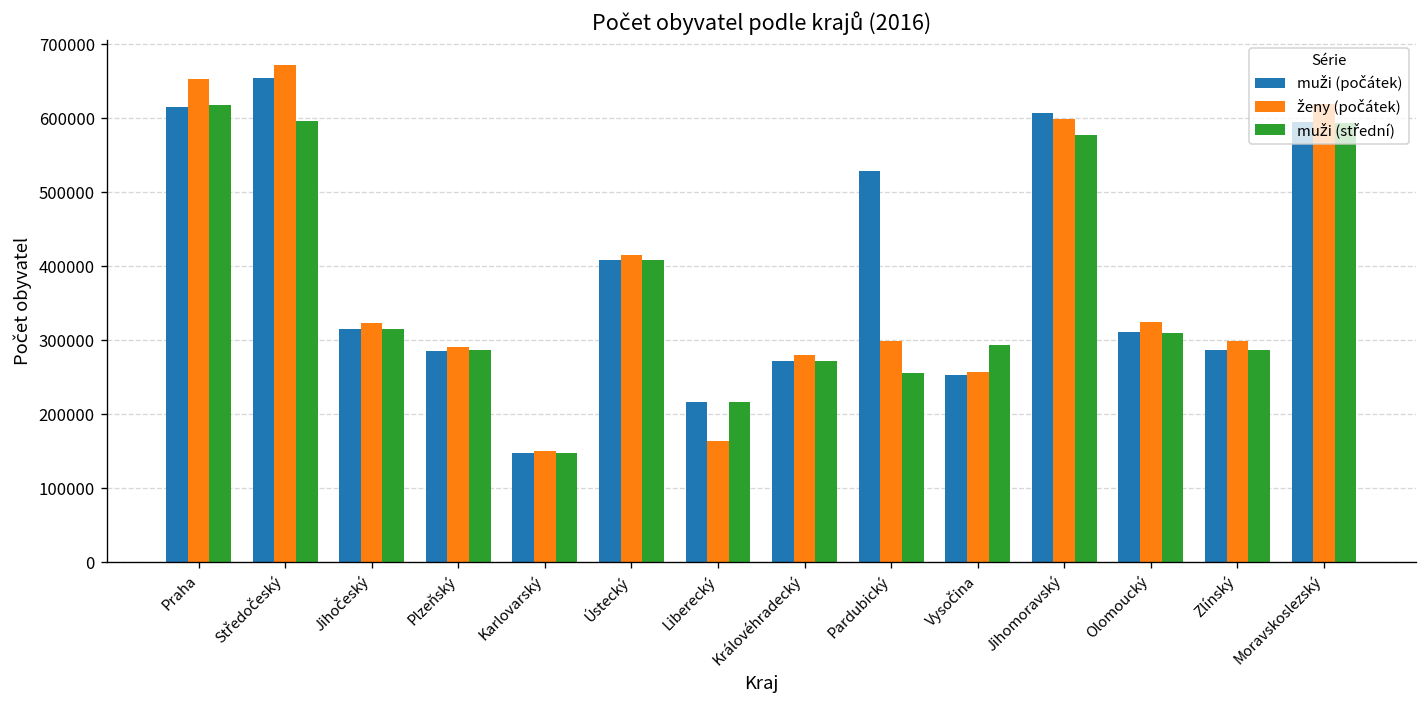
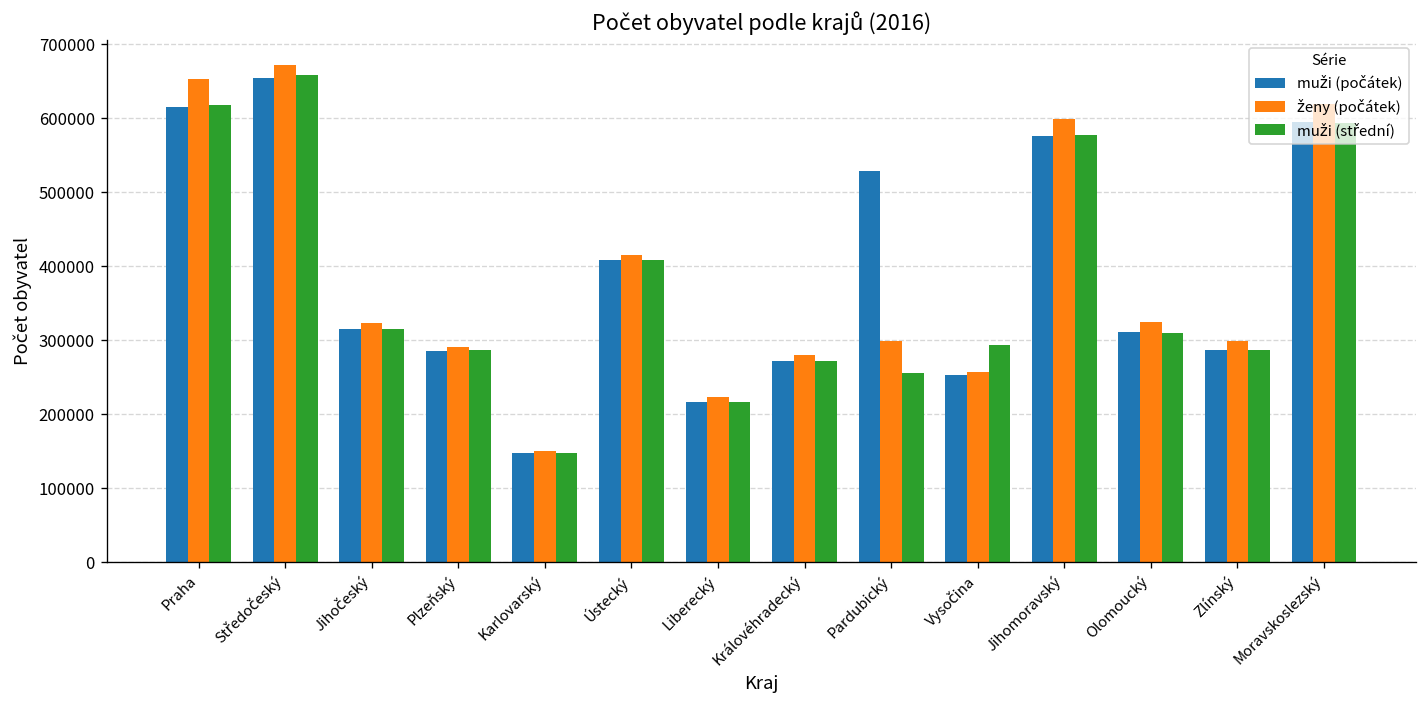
muži (střední), Středočeský: 600000 -> 660000
ženy (počátek), Liberecký: 160000 -> 220000
muži (počátek), Jihomoravský: 610000 -> 580000
